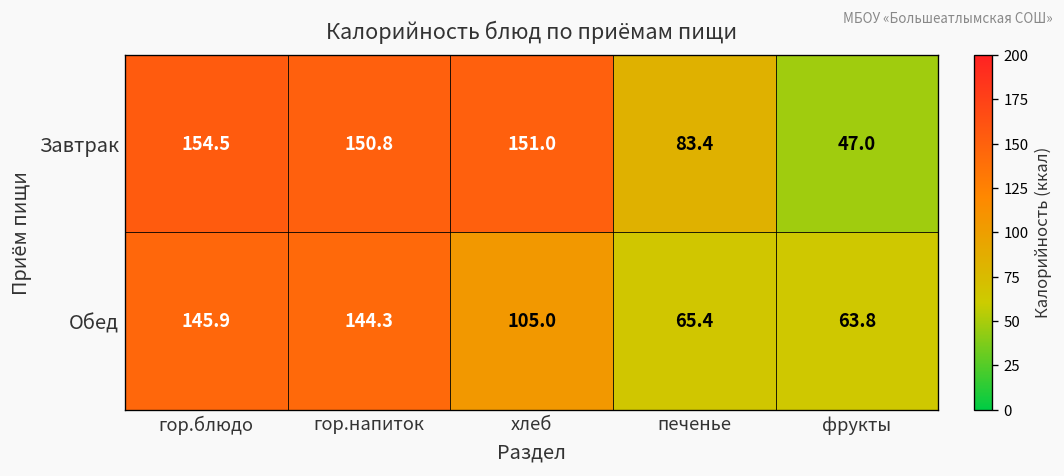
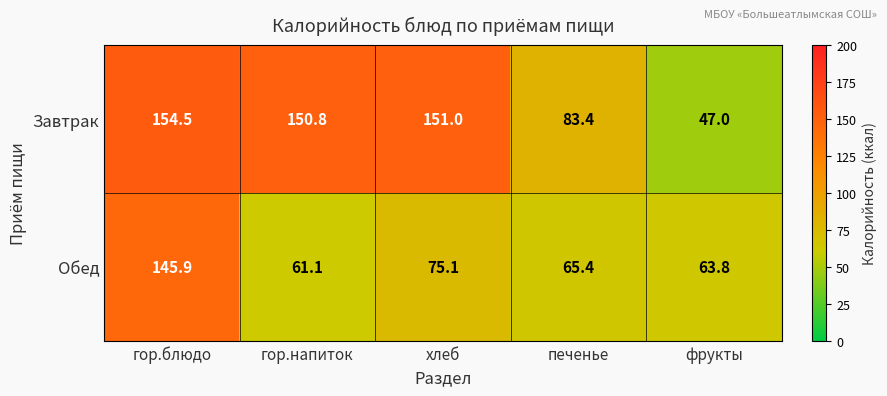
Обед, гор.напиток: 144.3 -> 61.1
Обед, хлеб: 105.0 -> 75.1
